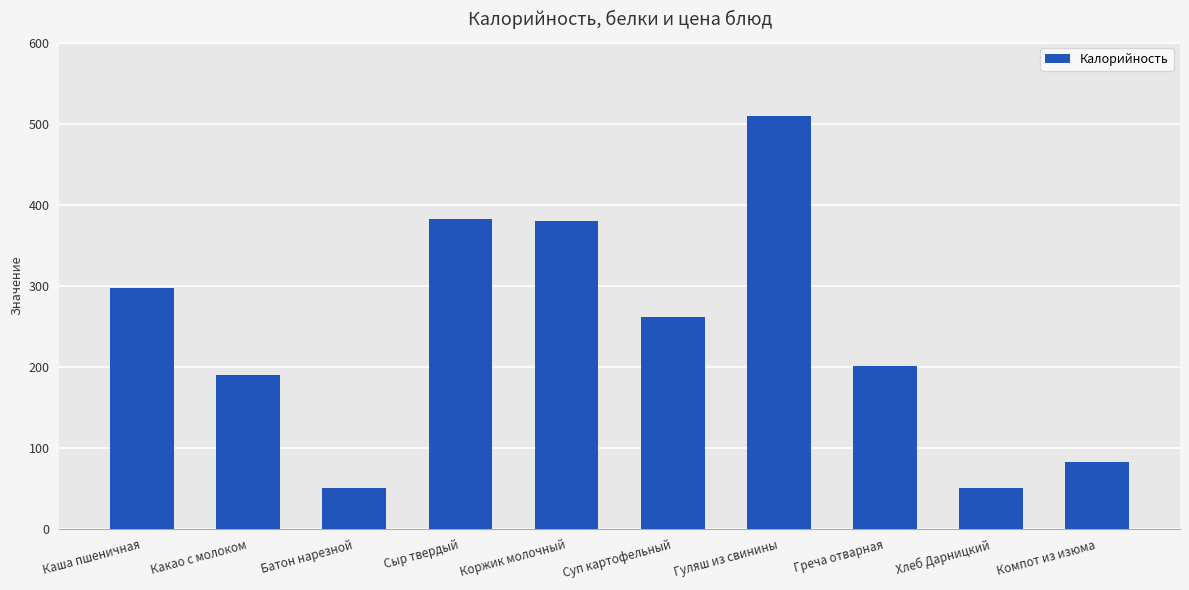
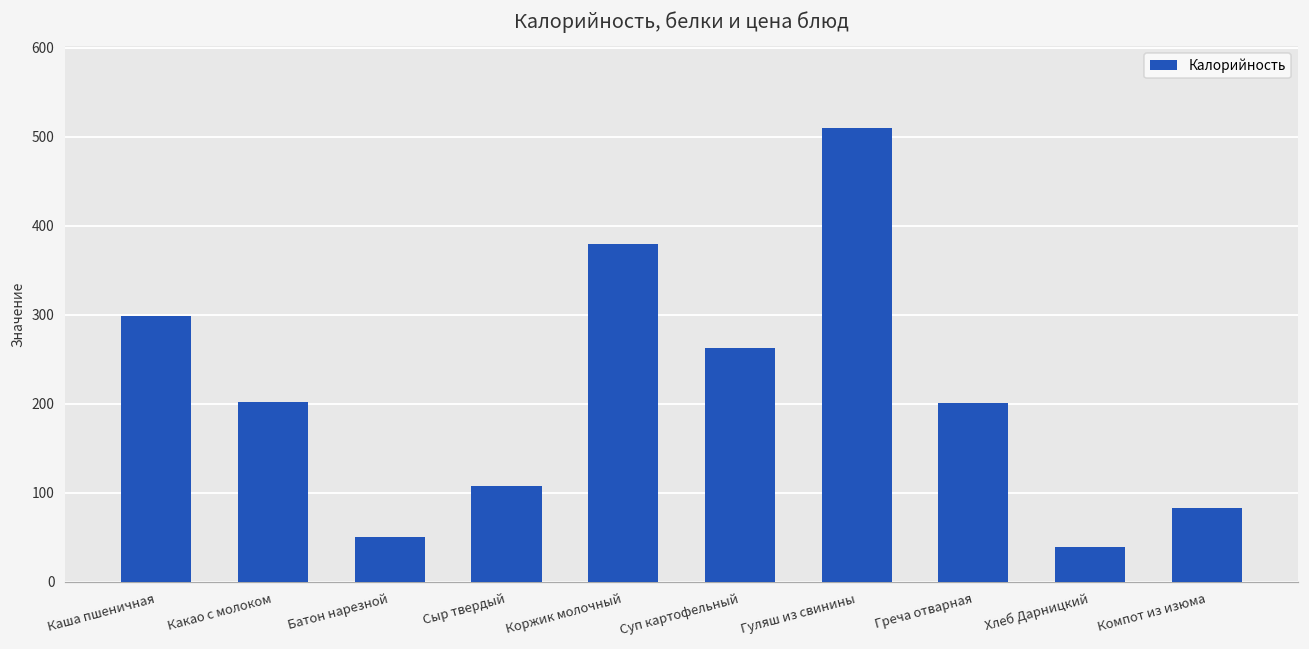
Какао с молоком: 190 -> 200
Сыр твердый: 380 -> 110
Хлеб Дарницкий: 50 -> 40
